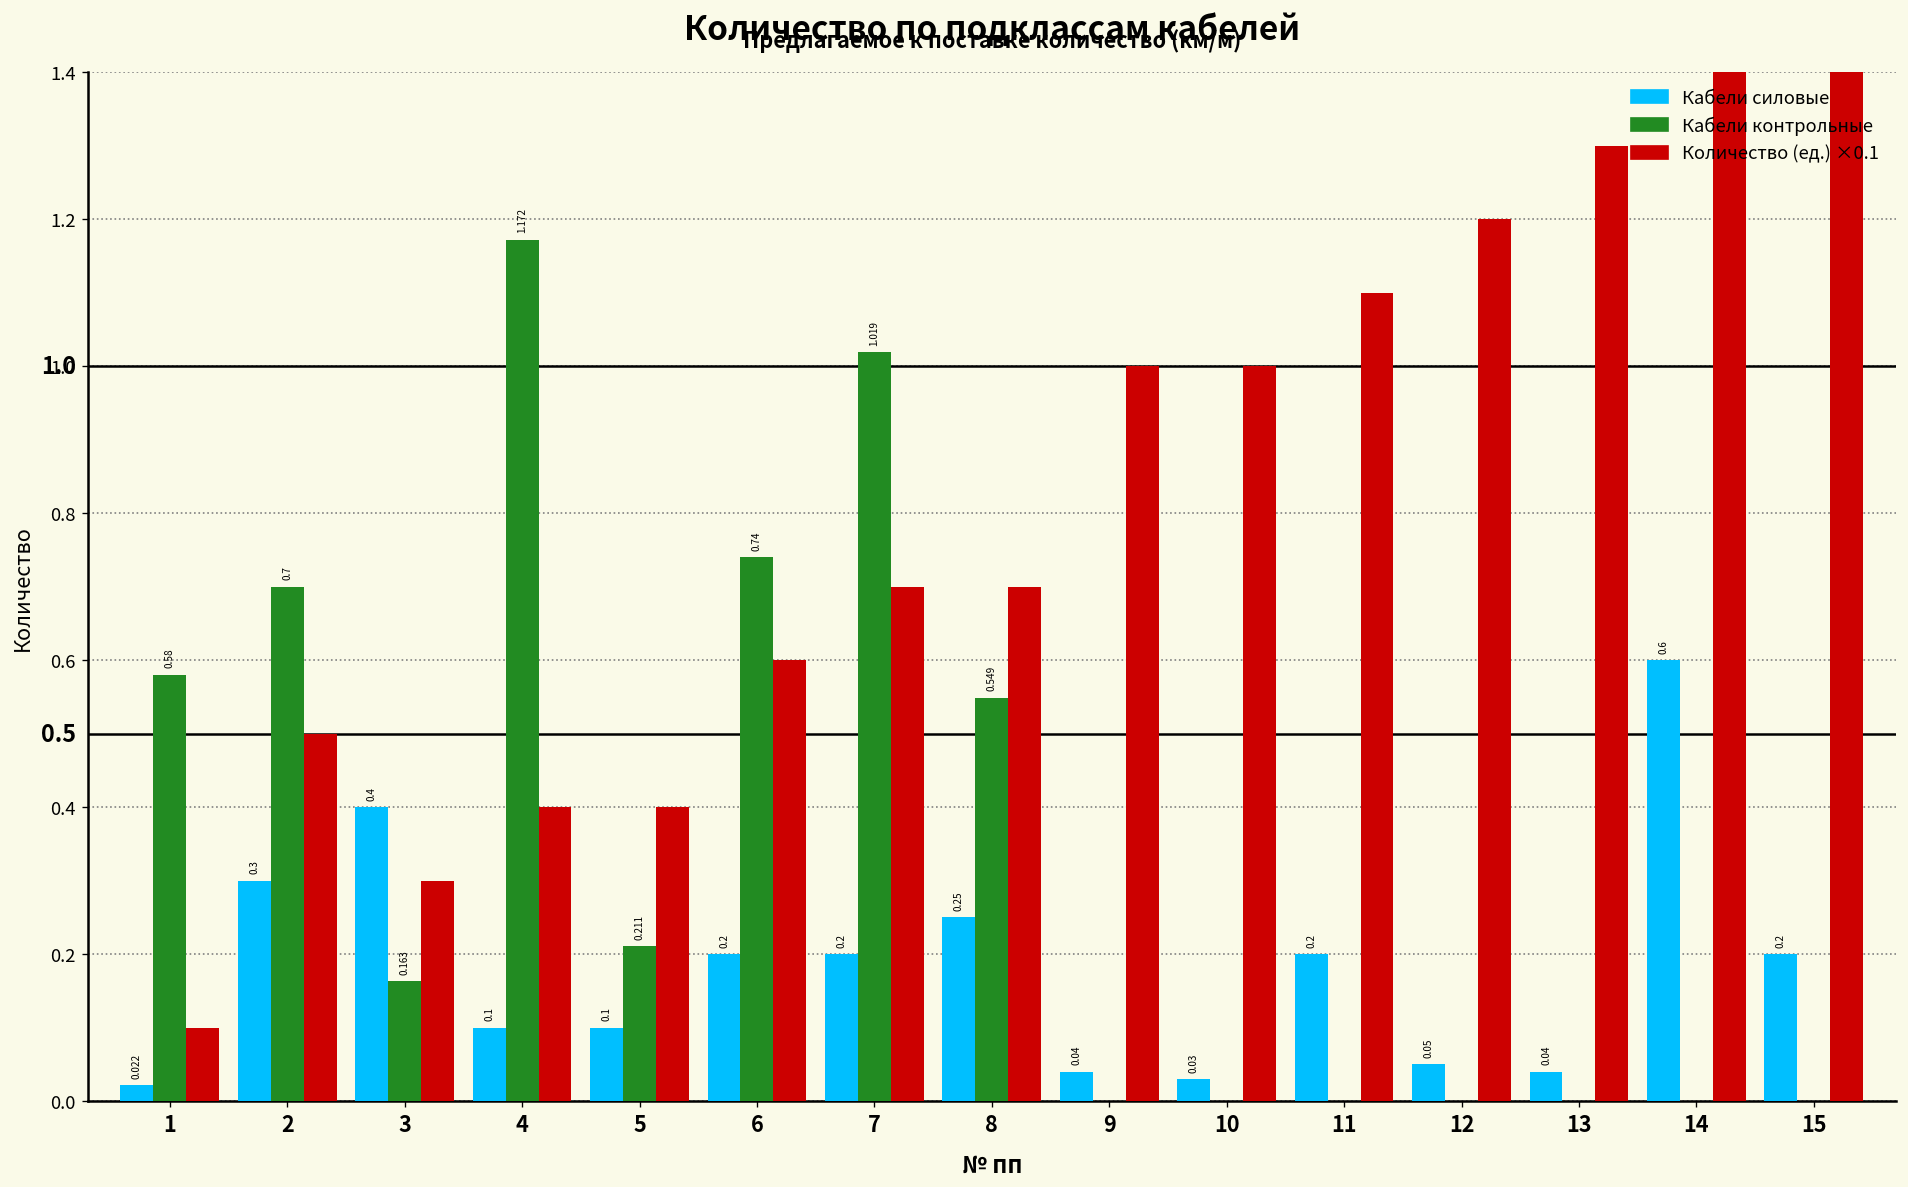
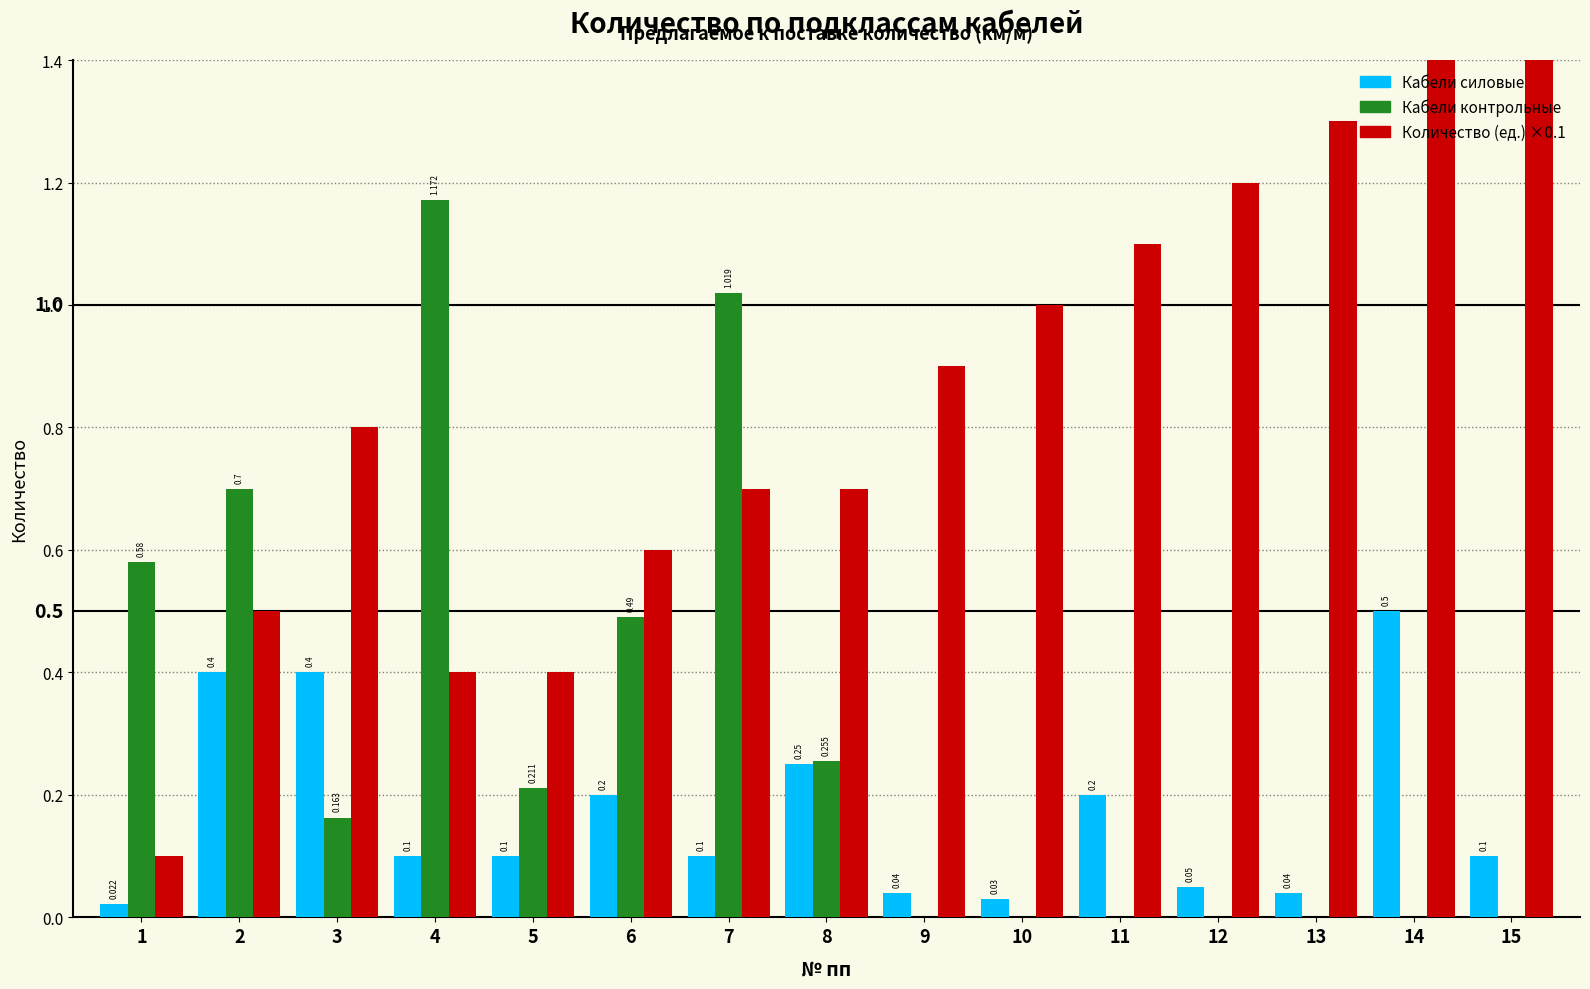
Кабели силовые, 2: 0.3 -> 0.4
Количество (ед.) ×0.1, 3: 0.30 -> 0.80
Кабели контрольные, 6: 0.74 -> 0.49
Кабели силовые, 7: 0.2 -> 0.1
Кабели контрольные, 8: 0.549 -> 0.255
Количество (ед.) ×0.1, 9: 1.00 -> 0.90
Кабели силовые, 14: 0.6 -> 0.5
Кабели силовые, 15: 0.2 -> 0.1
